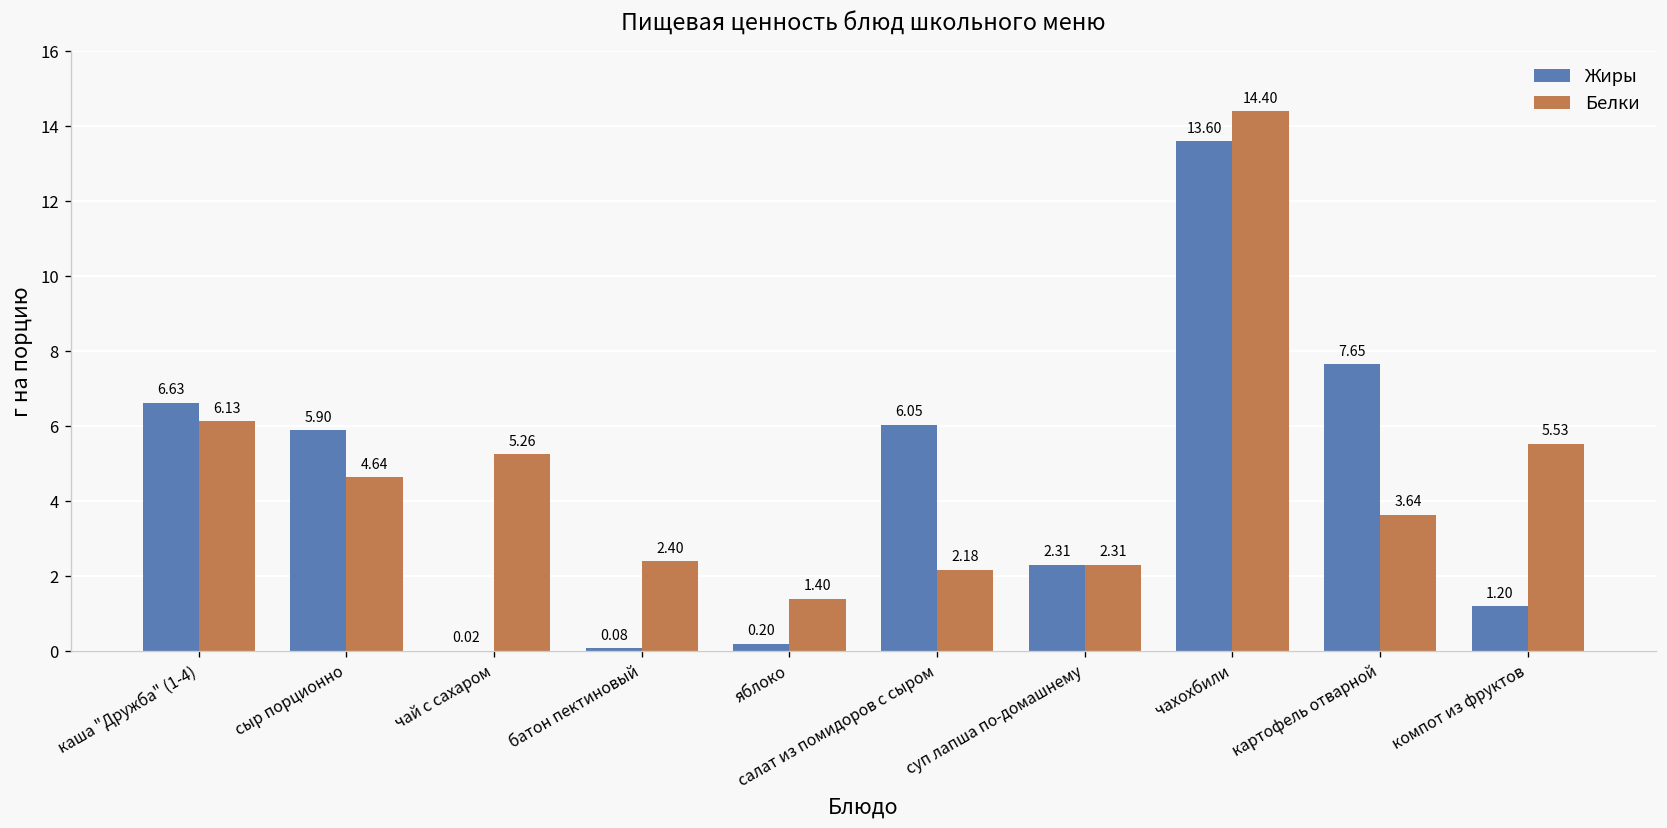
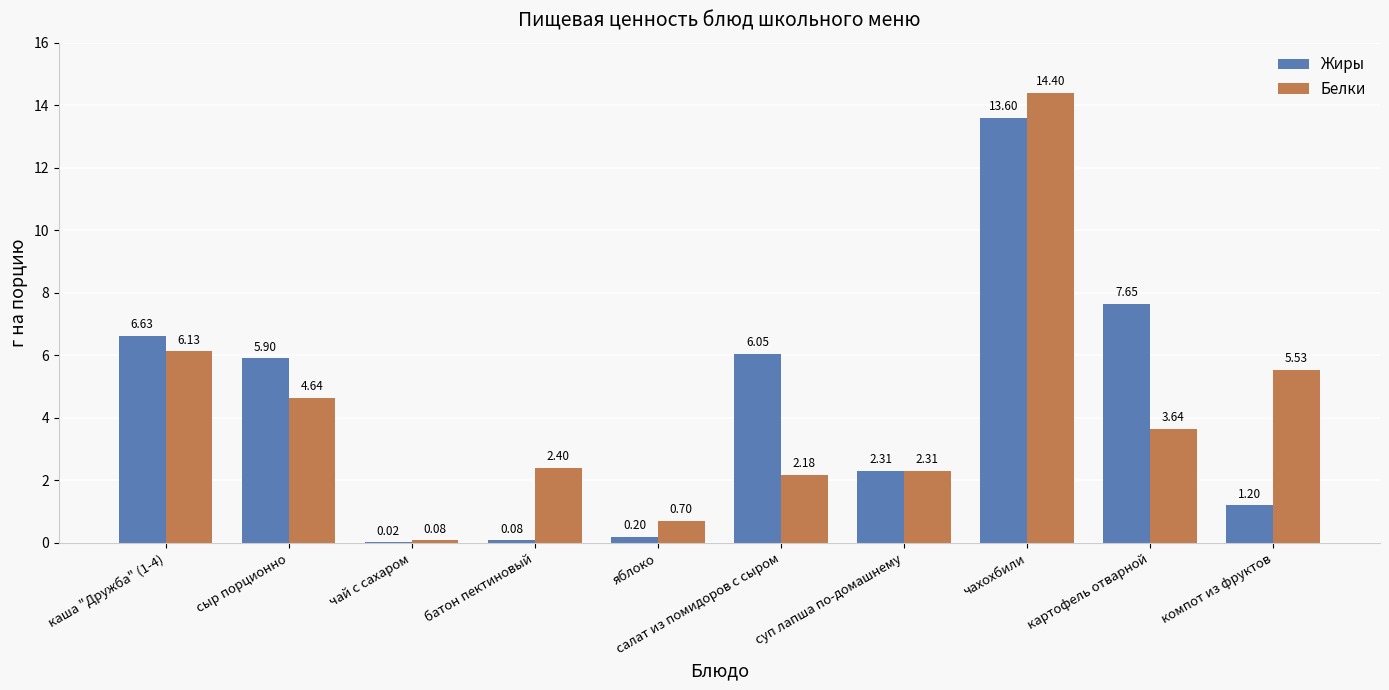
Белки, чай с сахаром: 5.26 -> 0.08
Белки, яблоко: 1.40 -> 0.70
